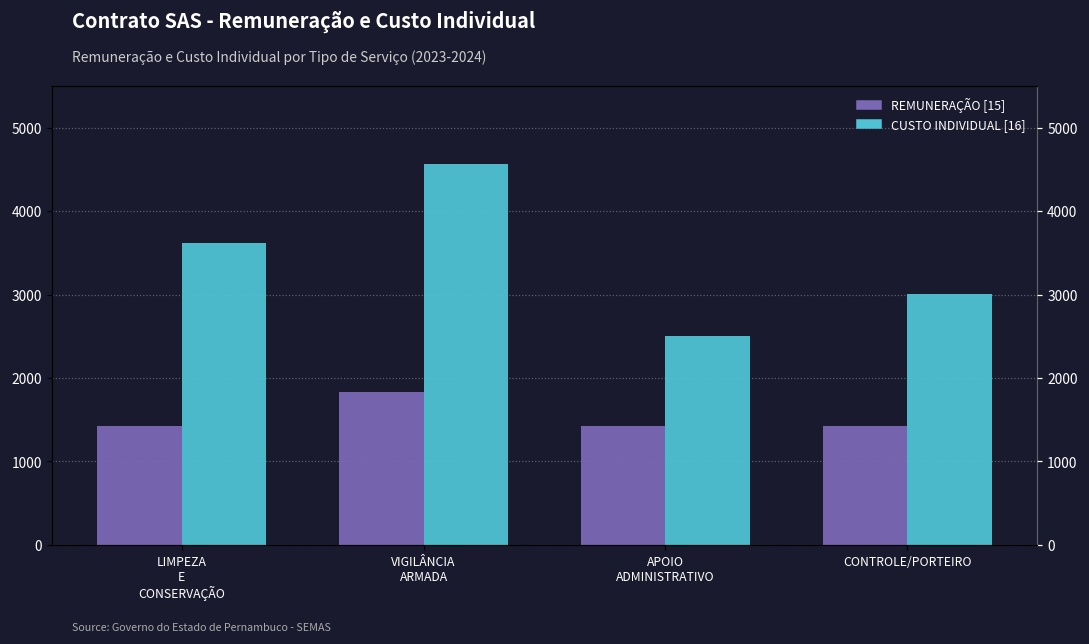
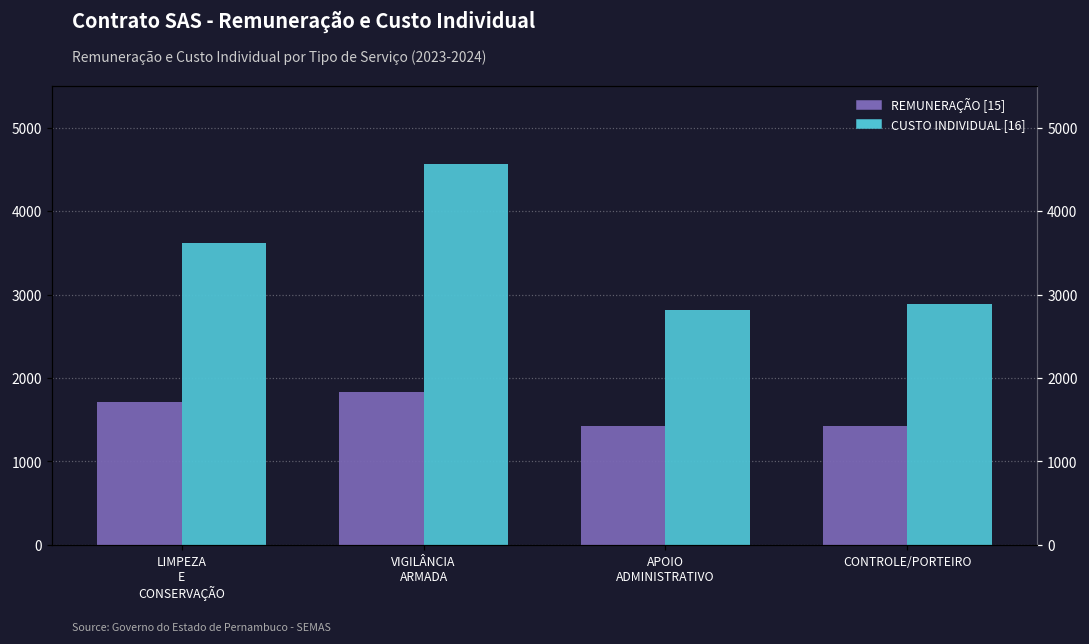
REMUNERAÇÃO [15], LIMPEZA E CONSERVAÇÃO: 1400 -> 1700
CUSTO INDIVIDUAL [16], APOIO ADMINISTRATIVO: 2500 -> 2800
CUSTO INDIVIDUAL [16], CONTROLE/PORTEIRO: 3000 -> 2900
